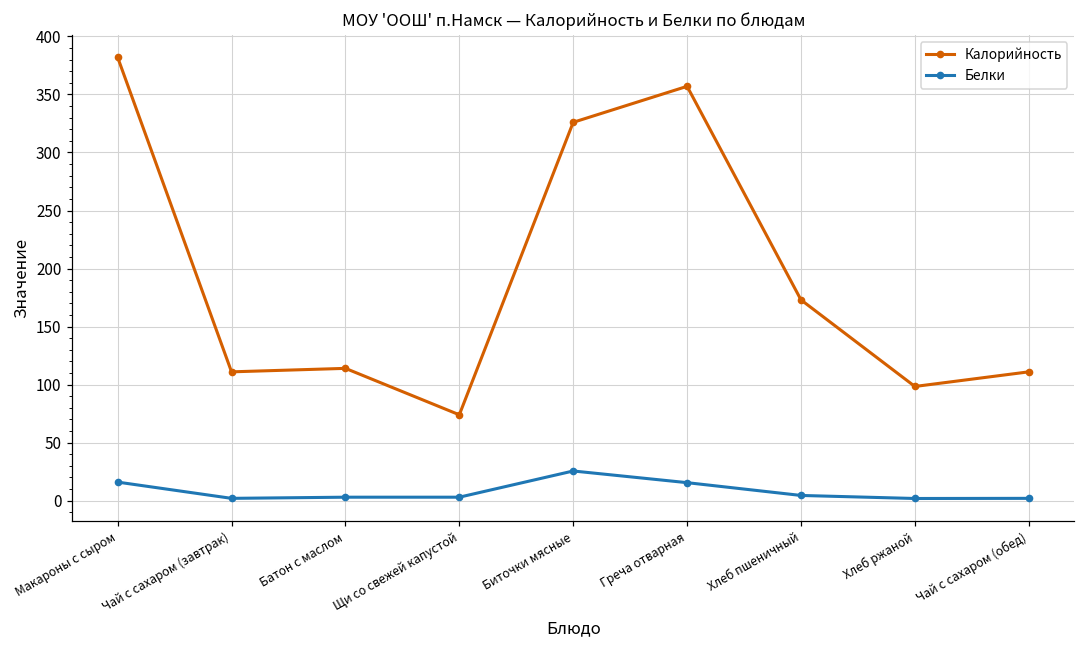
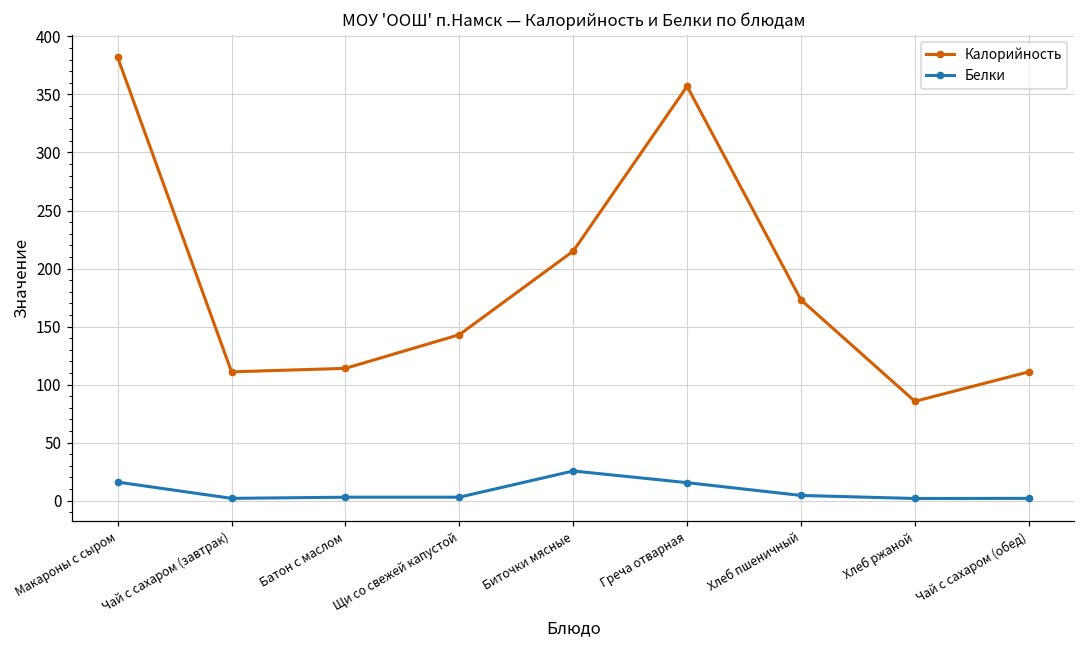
Калорийность, Щи со свежей капустой: 74 -> 143
Калорийность, Биточки мясные: 326 -> 215
Калорийность, Хлеб ржаной: 98 -> 86
